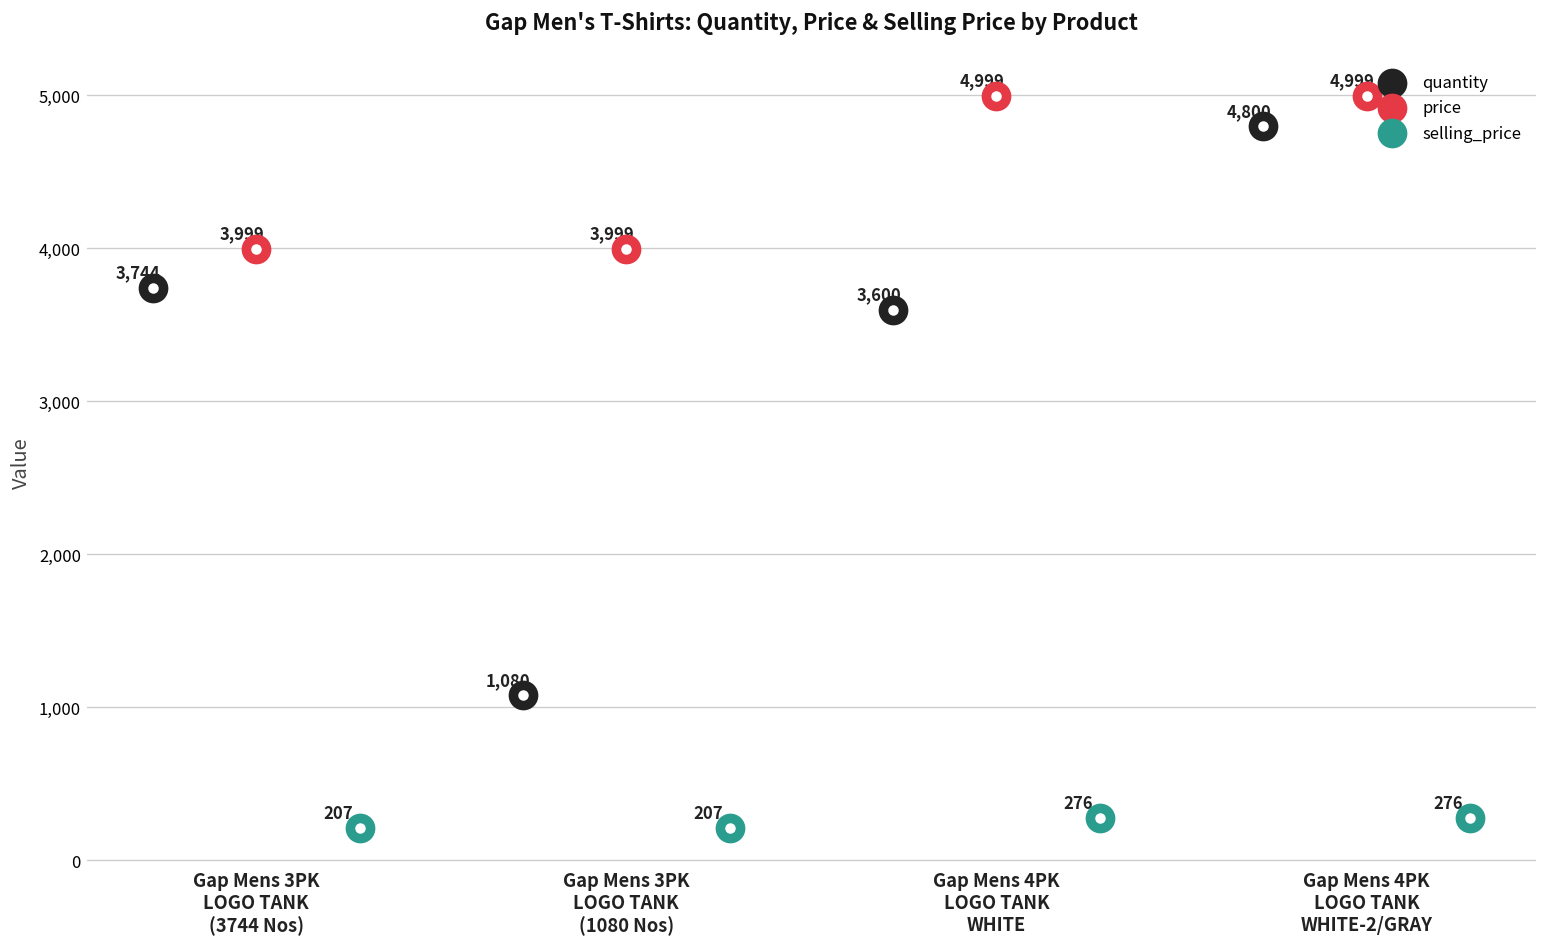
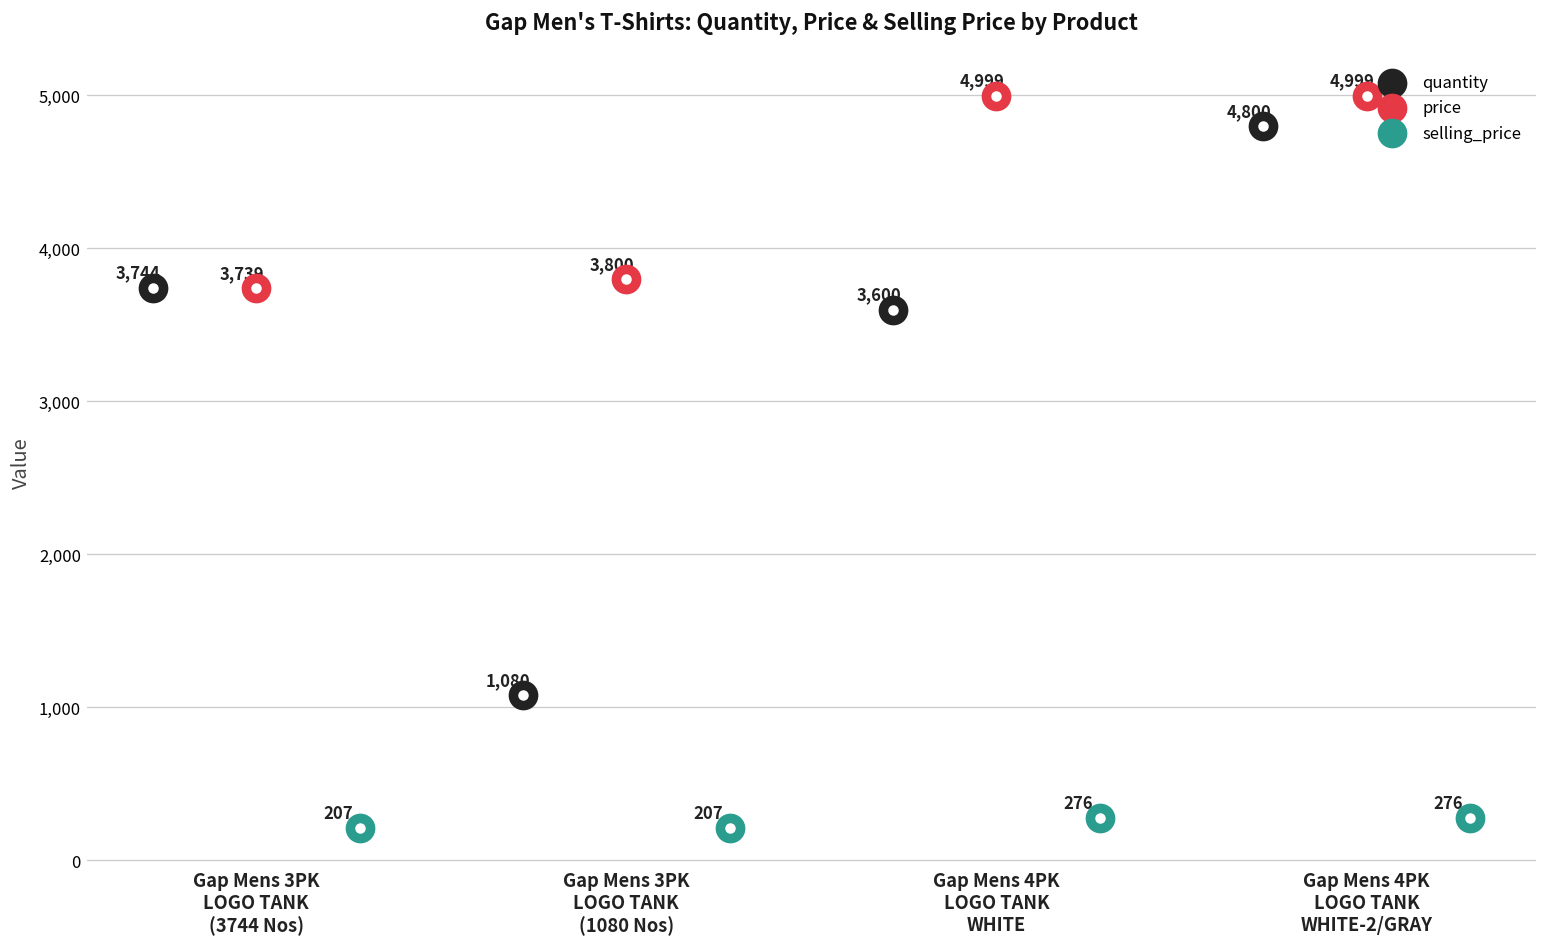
price, Gap Mens 3PK LOGO TANK (3744 Nos): 3,999 -> 3,739
price, Gap Mens 3PK LOGO TANK (1080 Nos): 3,999 -> 3,800
